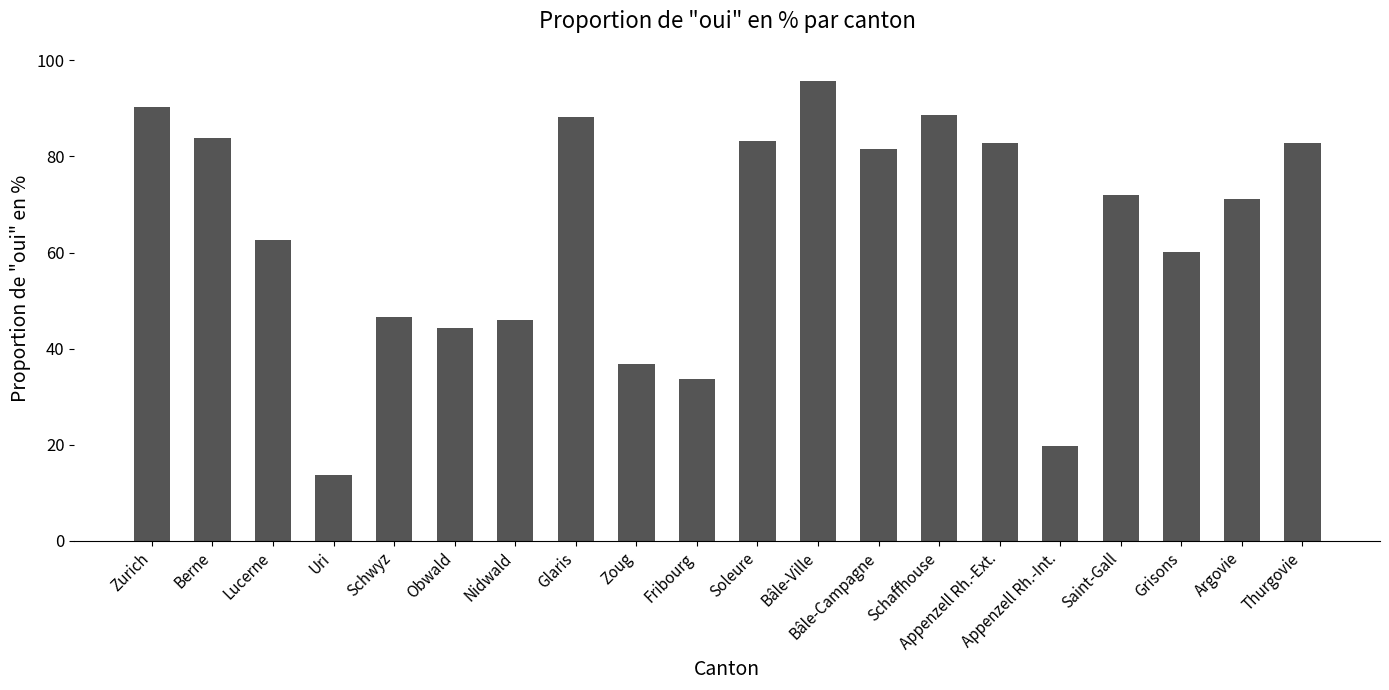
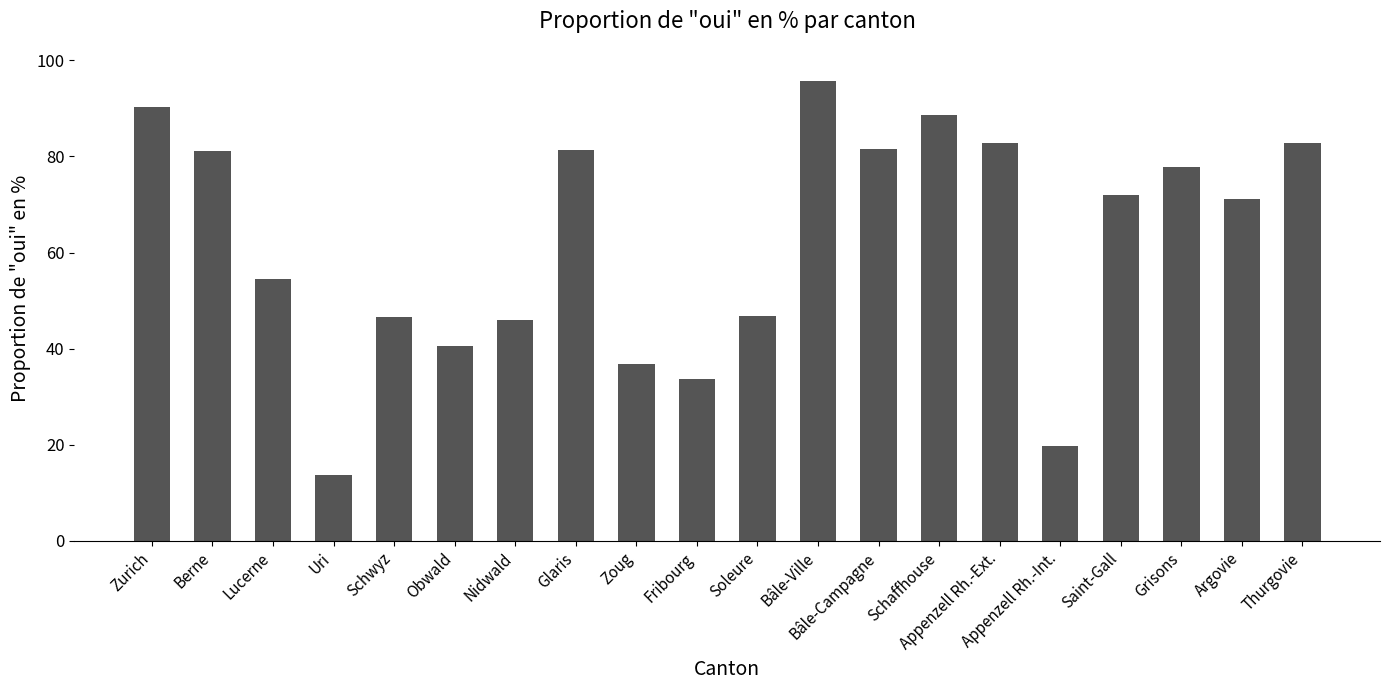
Berne: 84 -> 81
Lucerne: 63 -> 54
Obwald: 44 -> 41
Glaris: 88 -> 81
Soleure: 83 -> 47
Grisons: 60 -> 78
